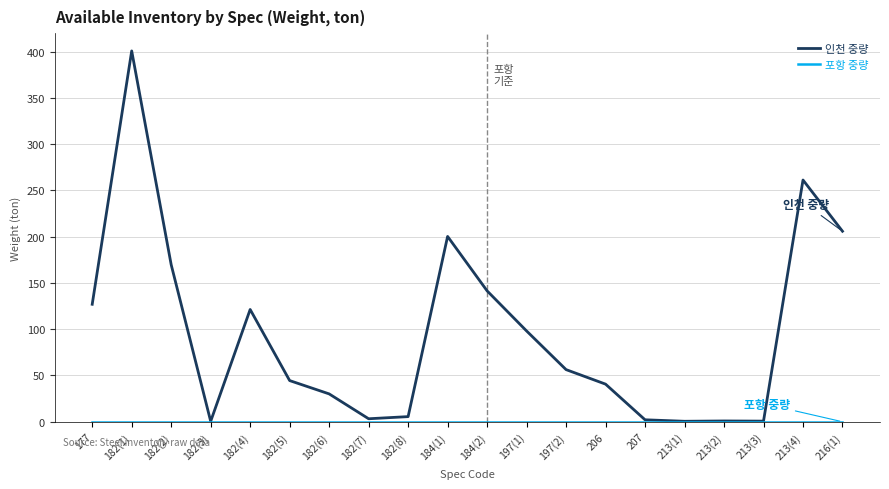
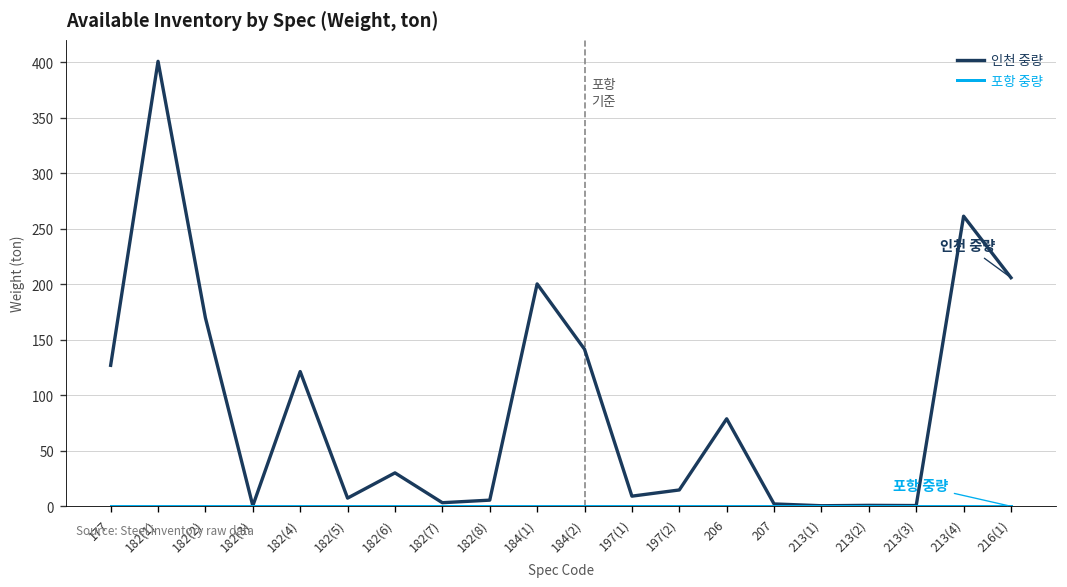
인천 중량, 182(5): 40 -> 10
인천 중량, 197(1): 100 -> 10
인천 중량, 197(2): 60 -> 10
인천 중량, 206: 40 -> 80
